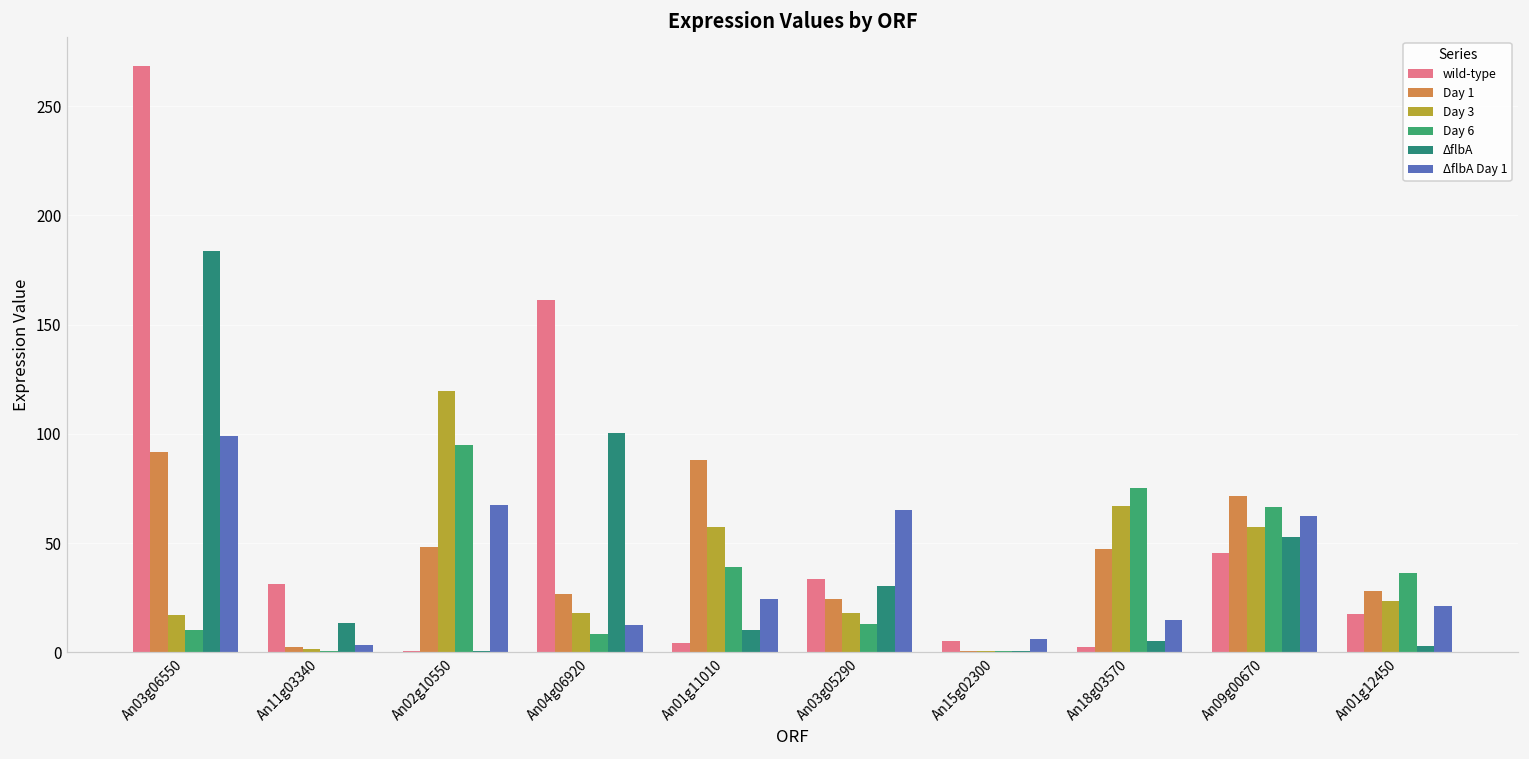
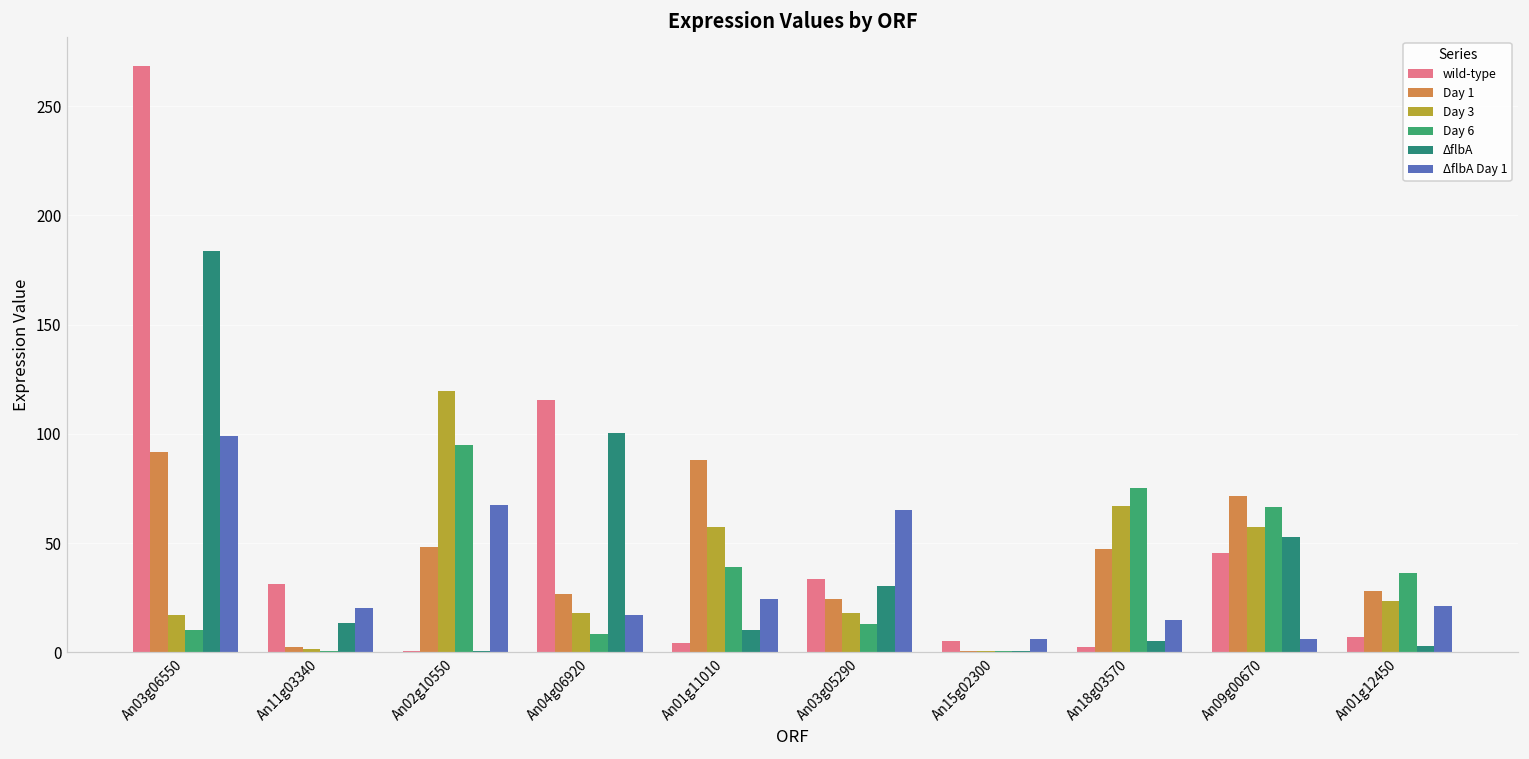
ΔflbA Day 1, An11g03340: 3 -> 20
wild-type, An04g06920: 161 -> 115
ΔflbA Day 1, An04g06920: 12 -> 17
ΔflbA Day 1, An09g00670: 62 -> 6
wild-type, An01g12450: 18 -> 7
